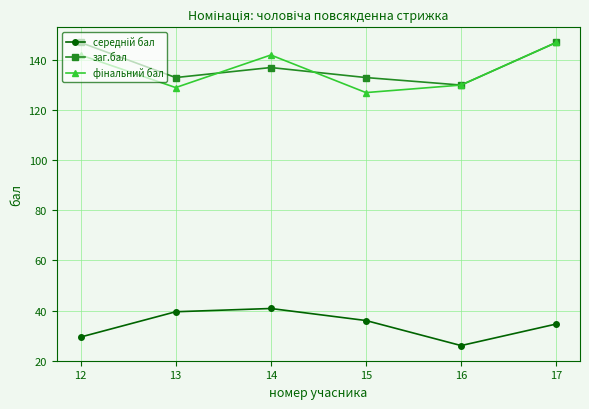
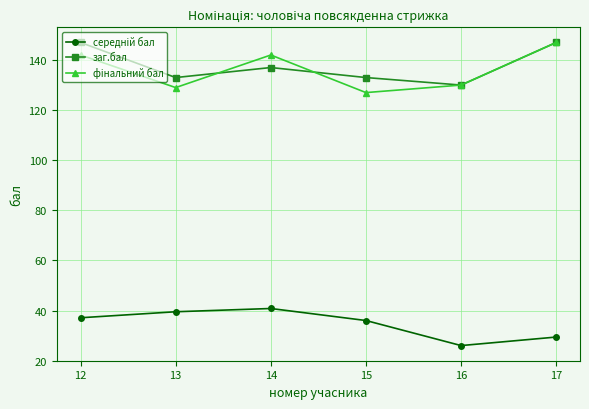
середній бал, 12: 29 -> 37
середній бал, 17: 35 -> 29
